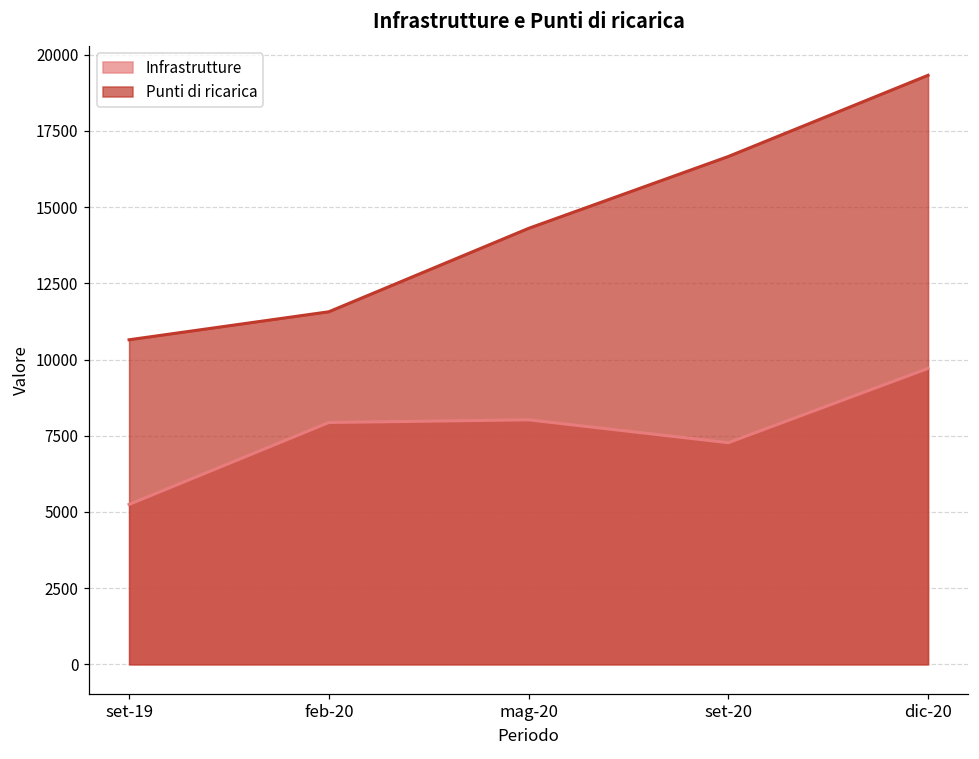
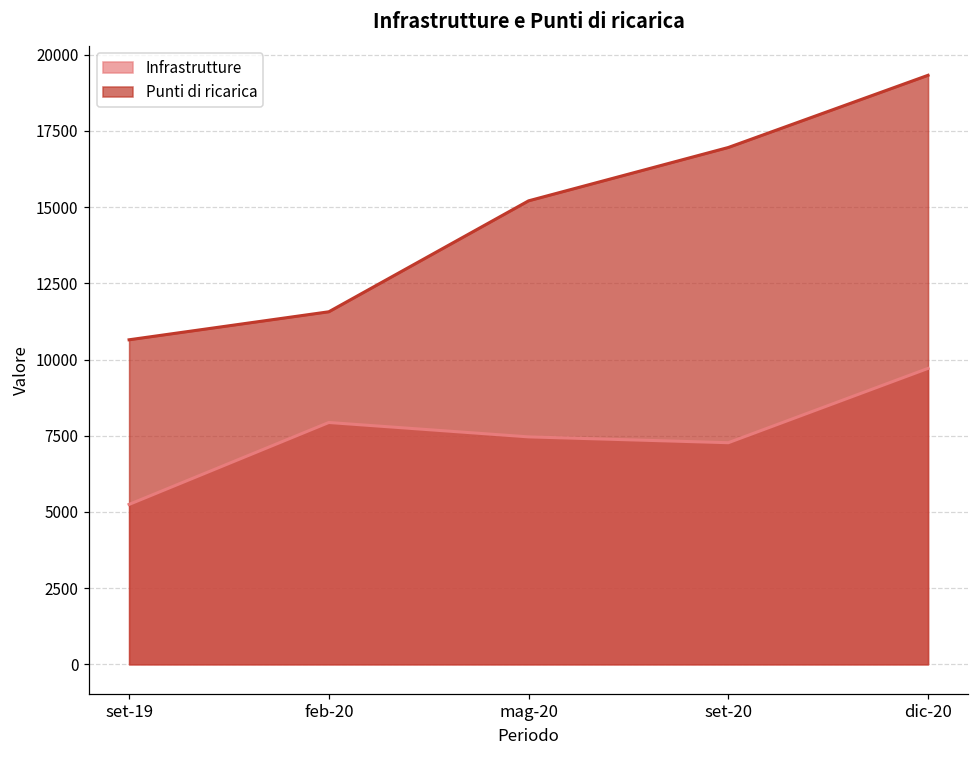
Infrastrutture, mag-20: 8000 -> 7500
Punti di ricarica, mag-20: 14300 -> 15200
Punti di ricarica, set-20: 16700 -> 17000
